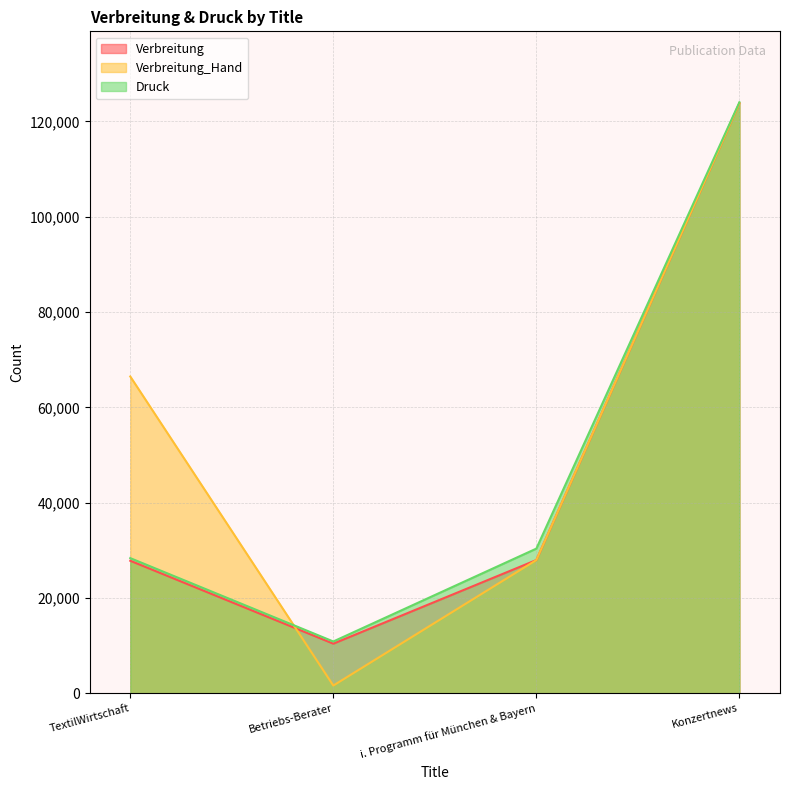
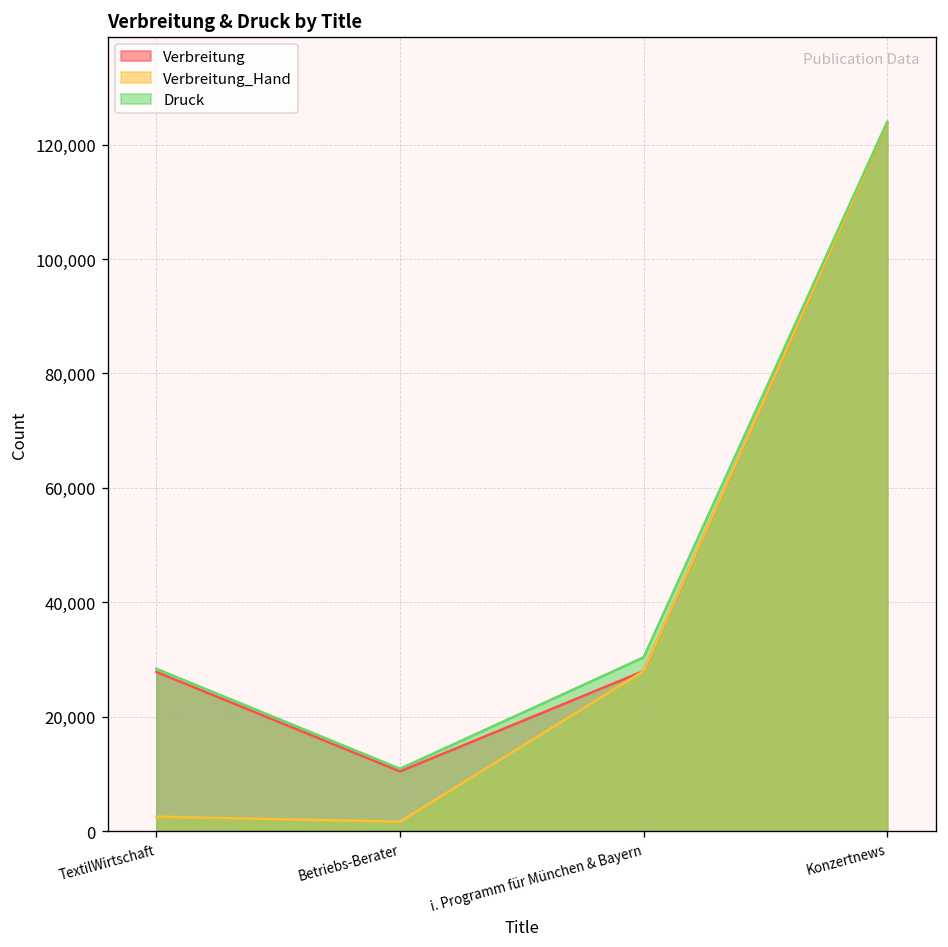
Verbreitung_Hand, TextilWirtschaft: 66,000 -> 3,000
